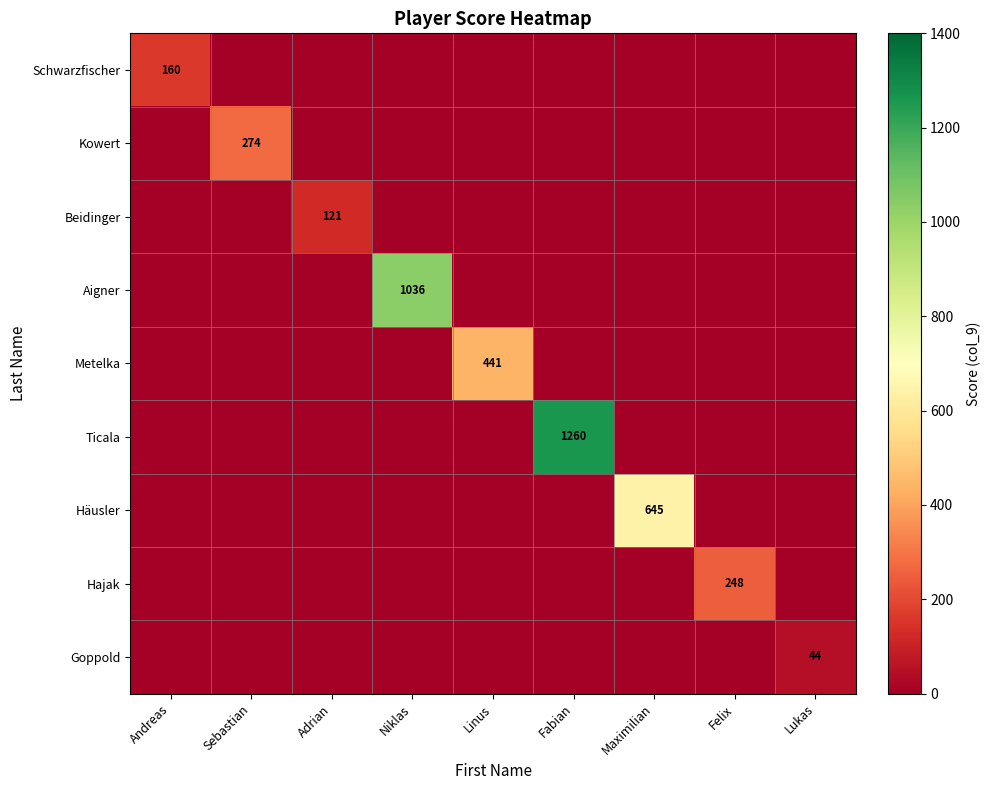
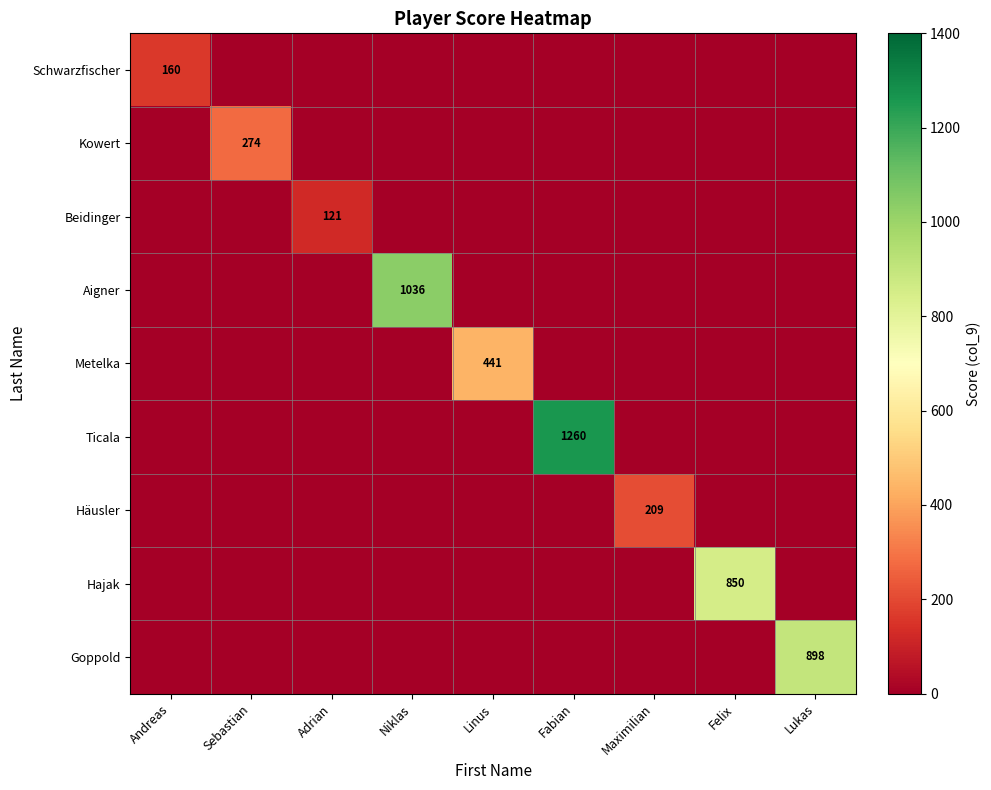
Häusler, Maximilian: 645 -> 209
Hajak, Felix: 248 -> 850
Goppold, Lukas: 44 -> 898
